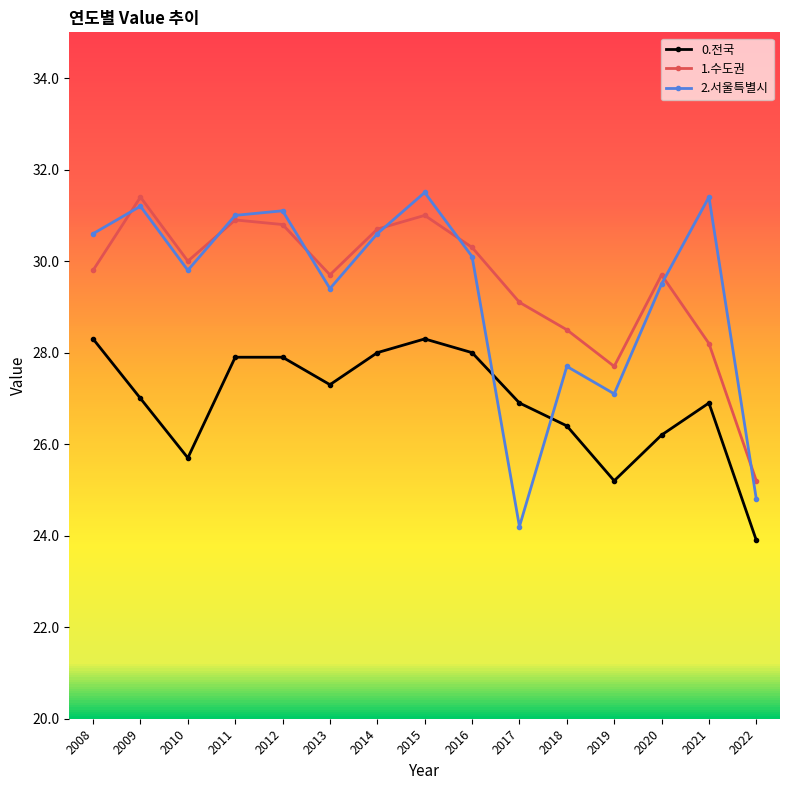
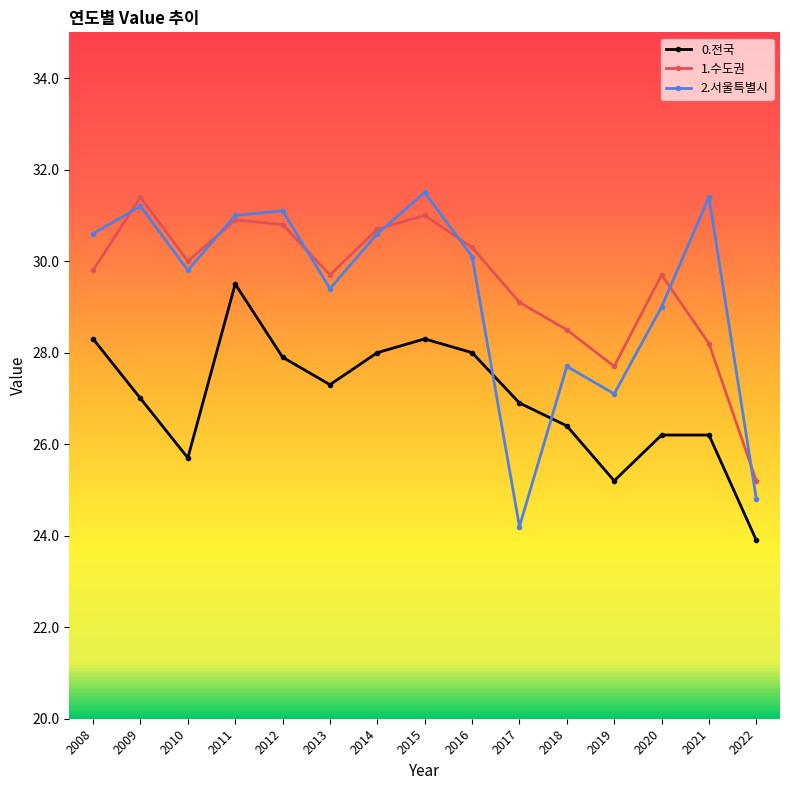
0.전국, 2011: 27.9 -> 29.5
2.서울특별시, 2020: 29.5 -> 29.0
0.전국, 2021: 26.9 -> 26.2
